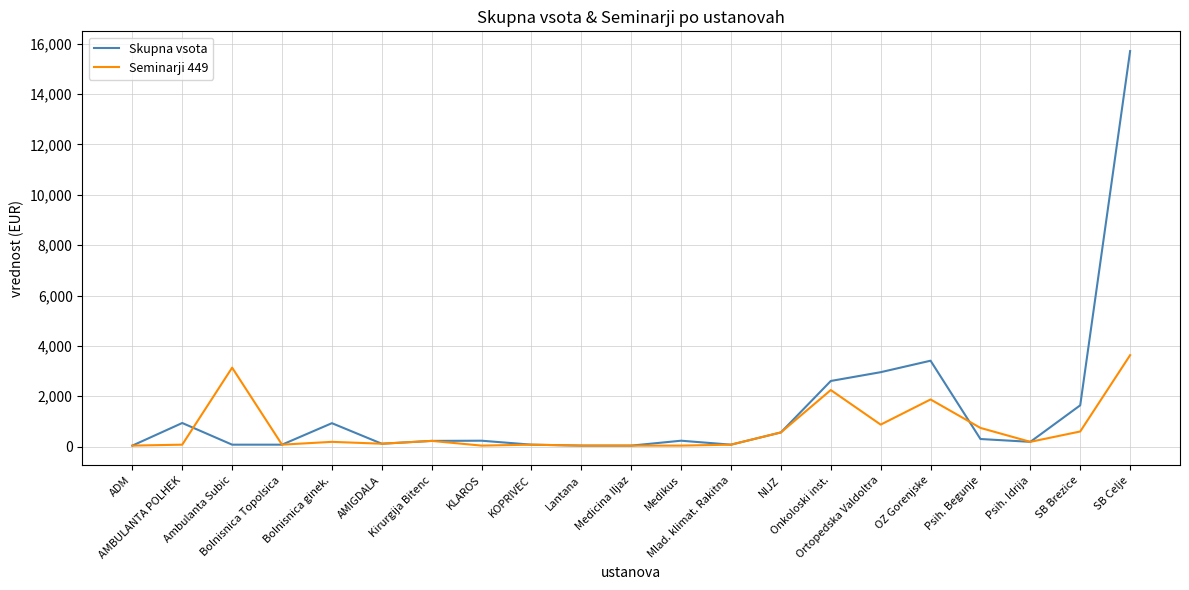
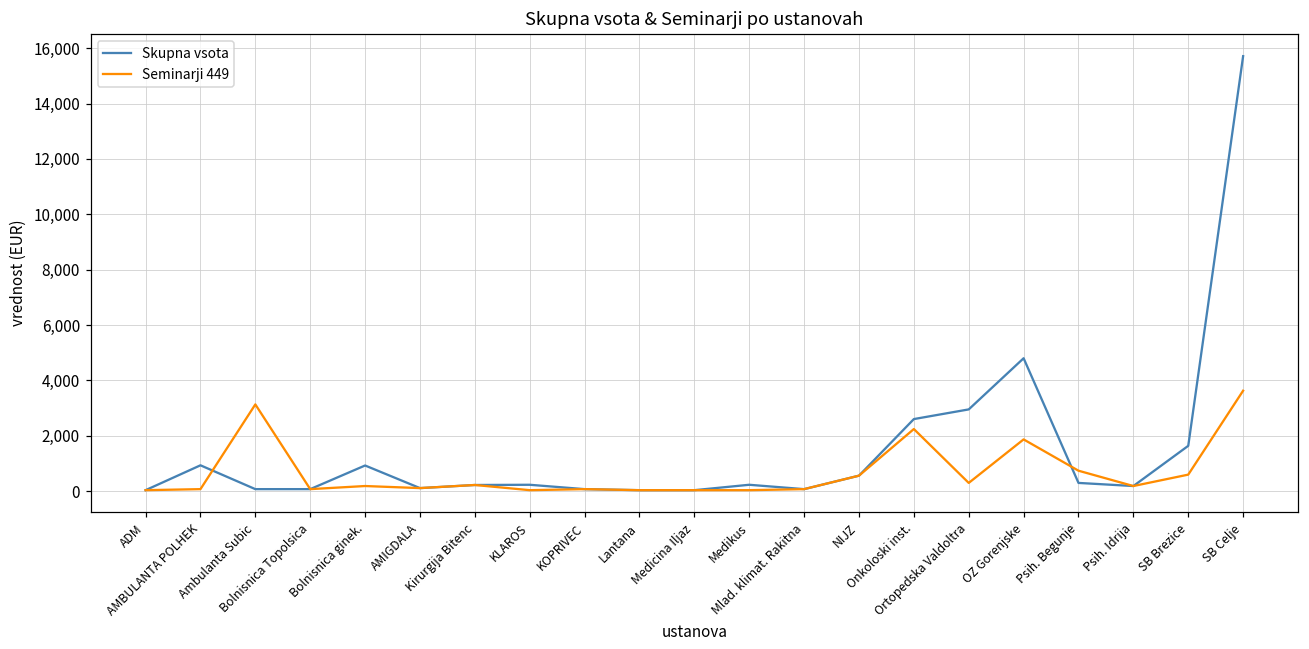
Seminarji 449, Ortopedska Valdoltra: 900 -> 300
Skupna vsota, OZ Gorenjske: 3,400 -> 4,800
